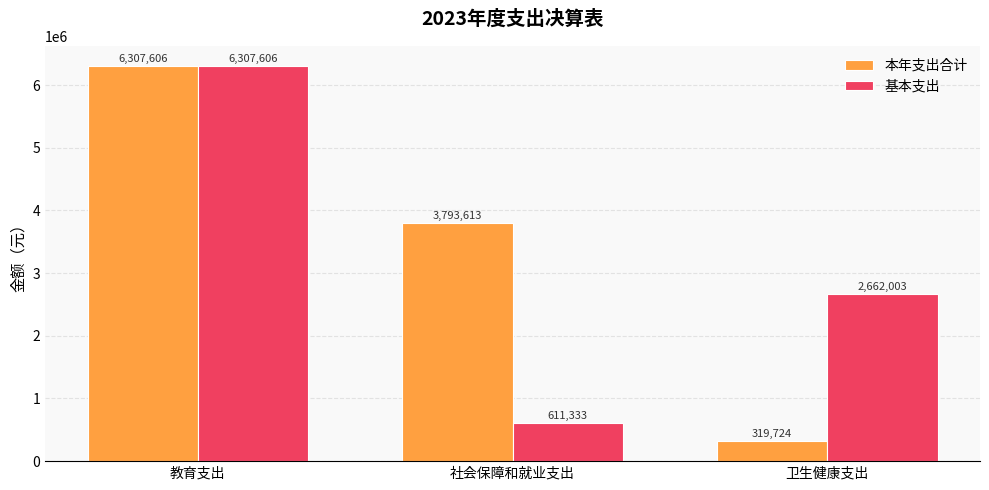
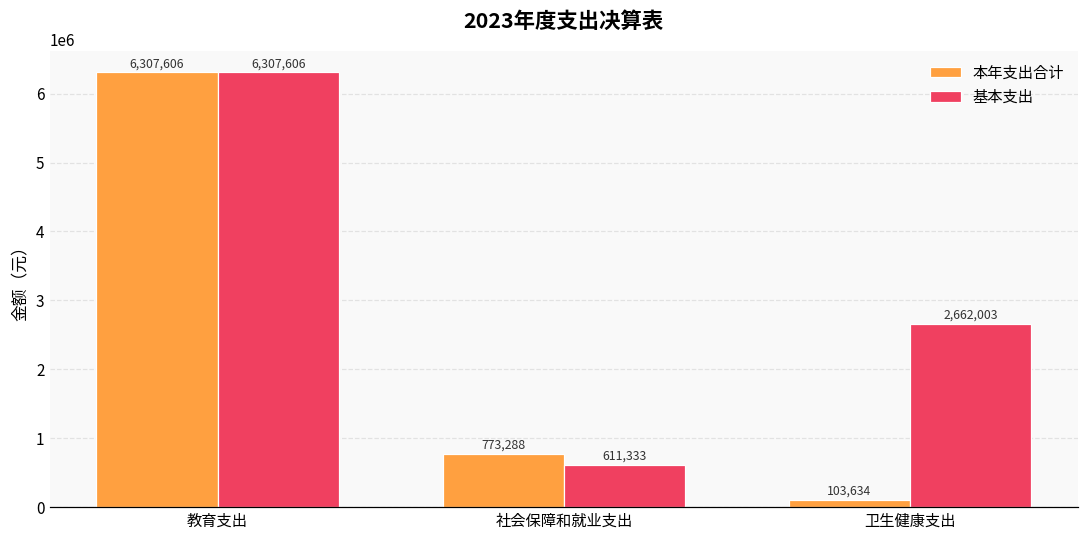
本年支出合计, 社会保障和就业支出: 3,793,613 -> 773,288
本年支出合计, 卫生健康支出: 319,724 -> 103,634
